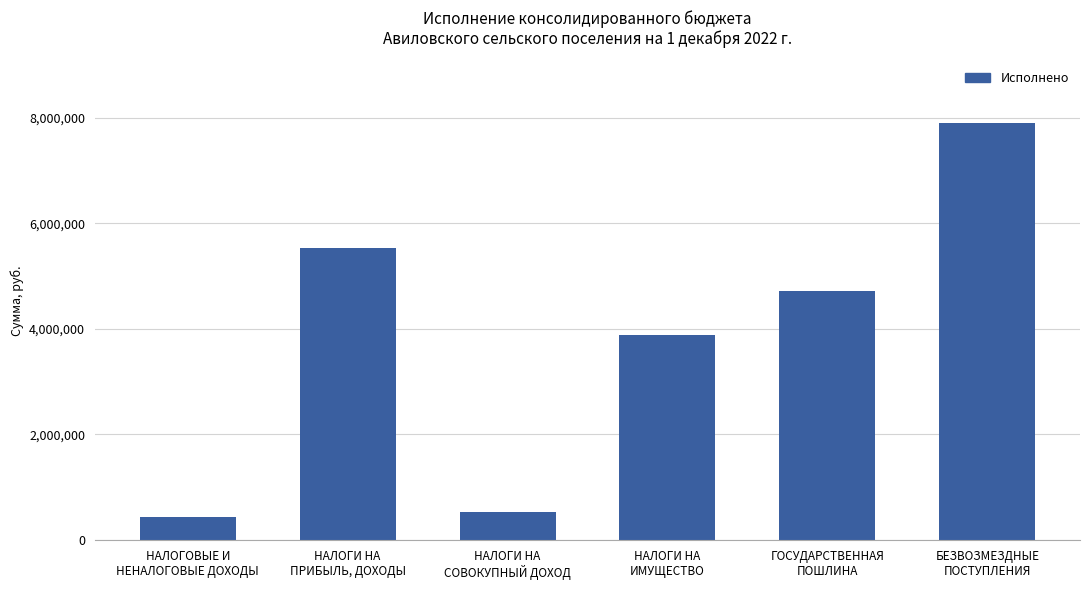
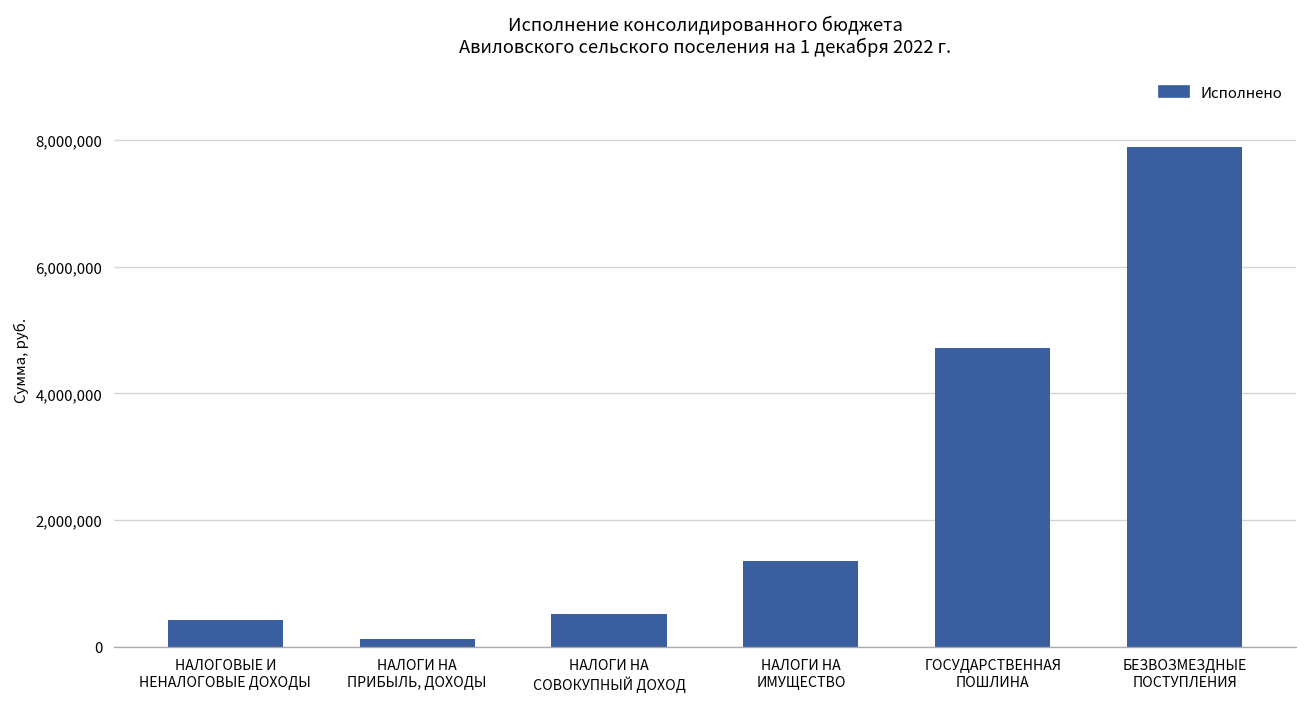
НАЛОГИ НА ПРИБЫЛЬ, ДОХОДЫ: 5,500,000 -> 100,000
НАЛОГИ НА ИМУЩЕСТВО: 3,900,000 -> 1,400,000
